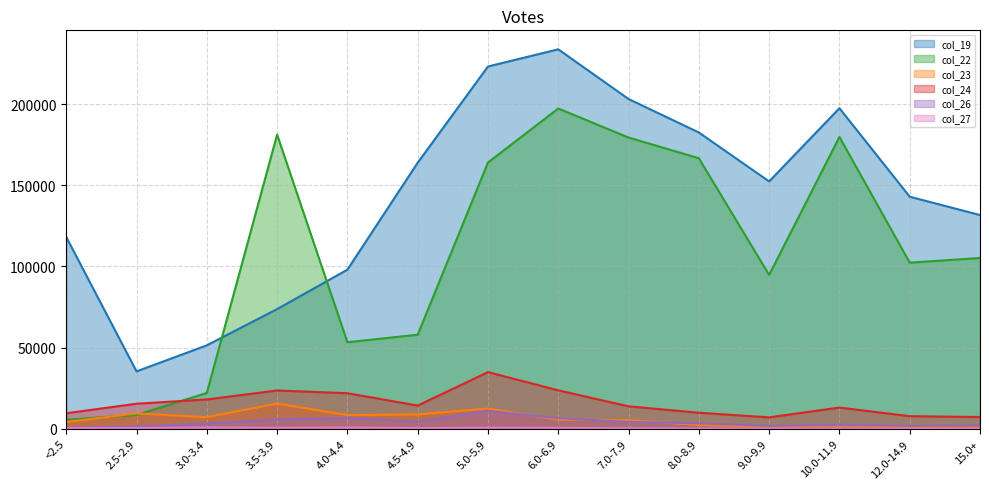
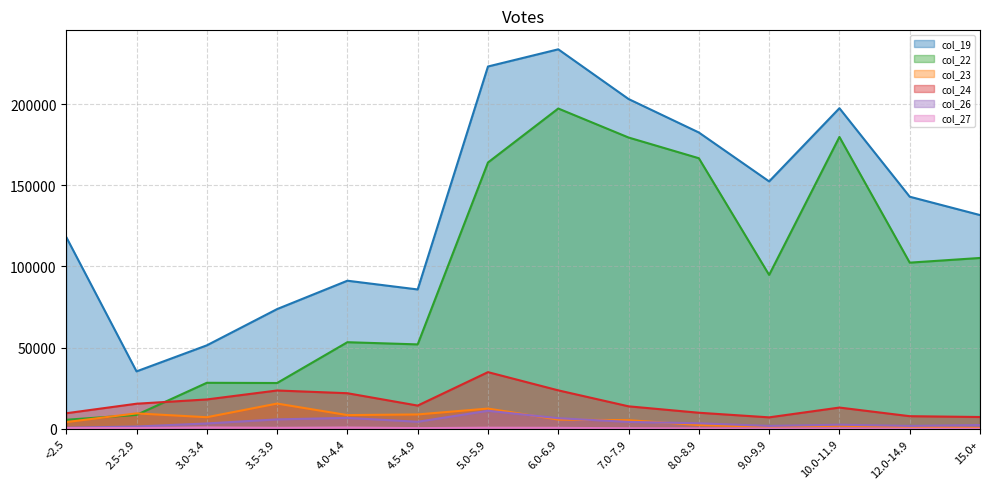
col_22, 3.0-3.4: 22000 -> 28000
col_22, 3.5-3.9: 181000 -> 28000
col_19, 4.0-4.4: 98000 -> 91000
col_19, 4.5-4.9: 164000 -> 86000
col_22, 4.5-4.9: 58000 -> 52000
